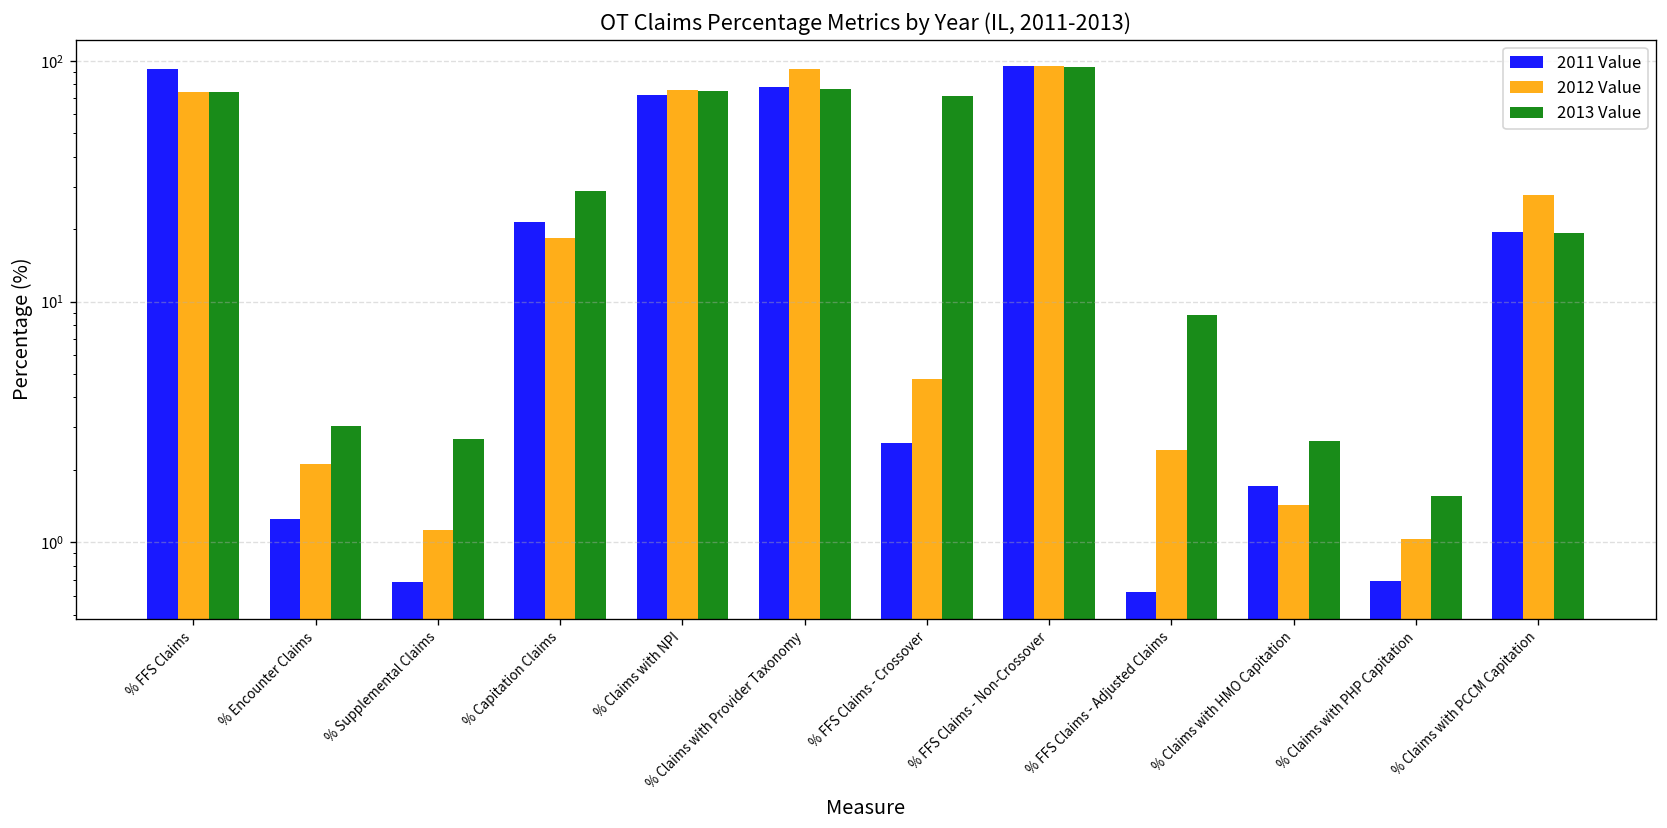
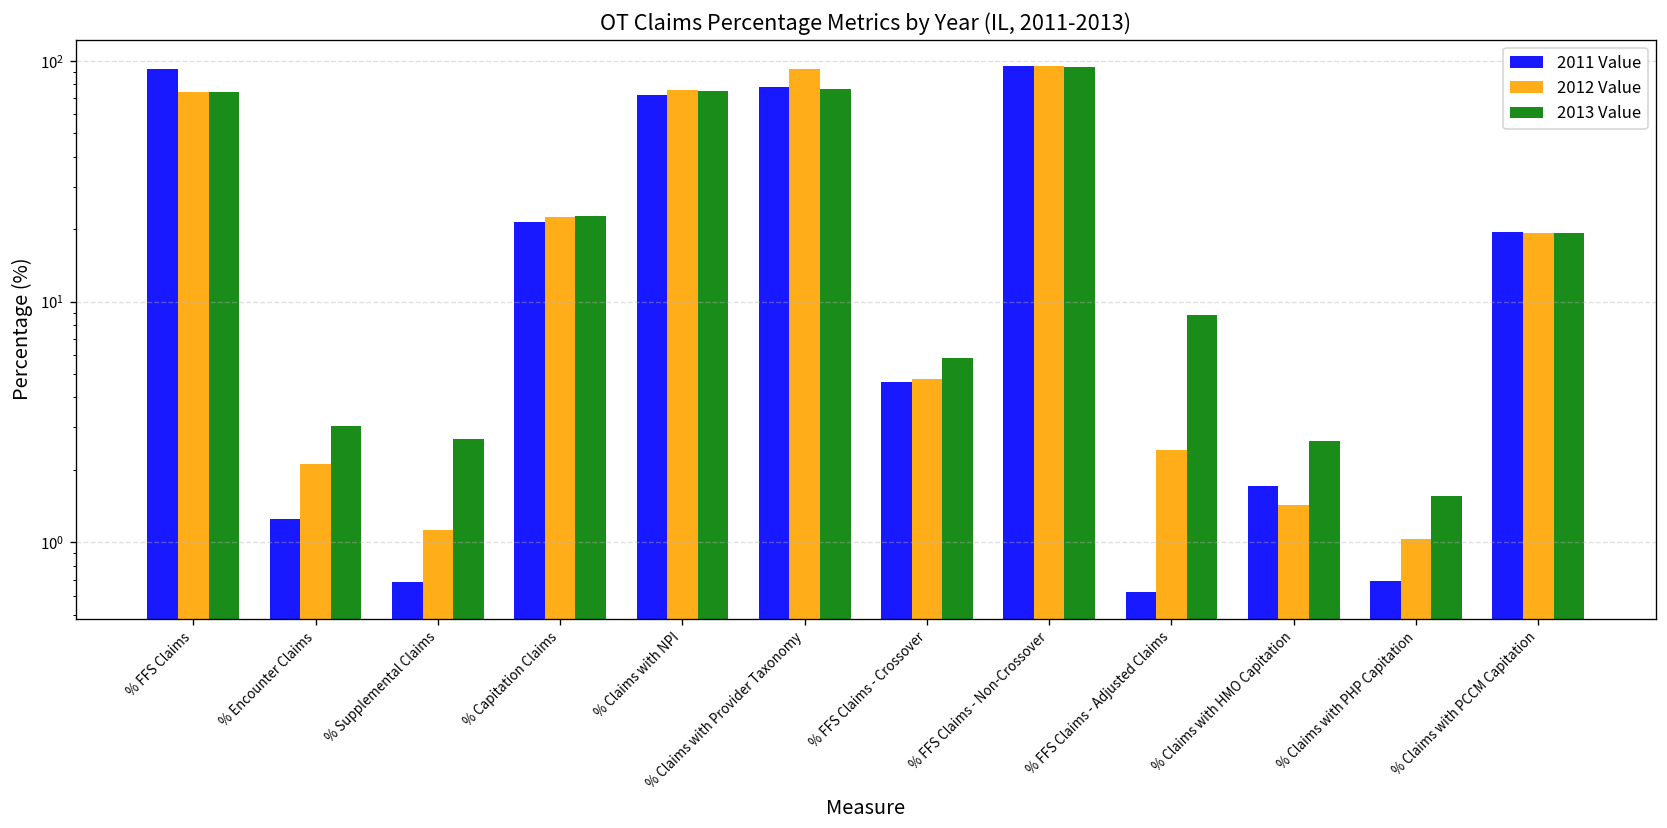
2012 Value, % Capitation Claims: 18 -> 22
2013 Value, % Capitation Claims: 29 -> 23
2011 Value, % FFS Claims - Crossover: 2.6 -> 4.7
2013 Value, % FFS Claims - Crossover: 71 -> 5.8
2012 Value, % Claims with PCCM Capitation: 28 -> 19
